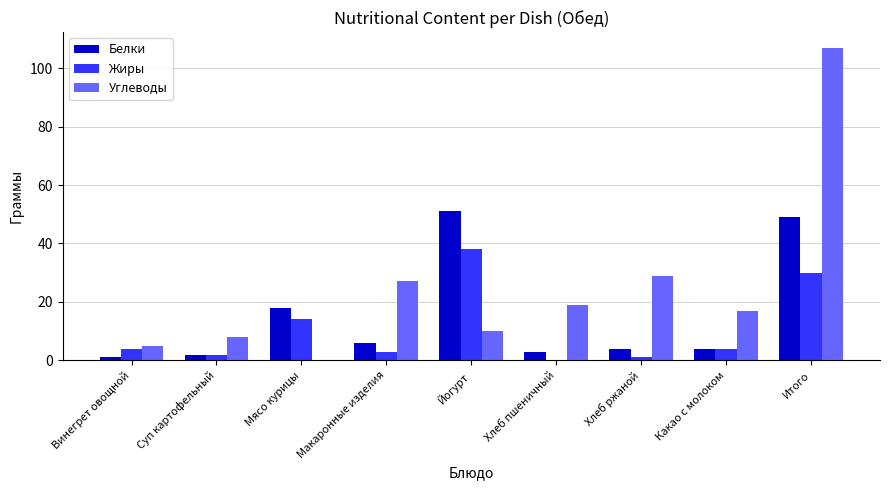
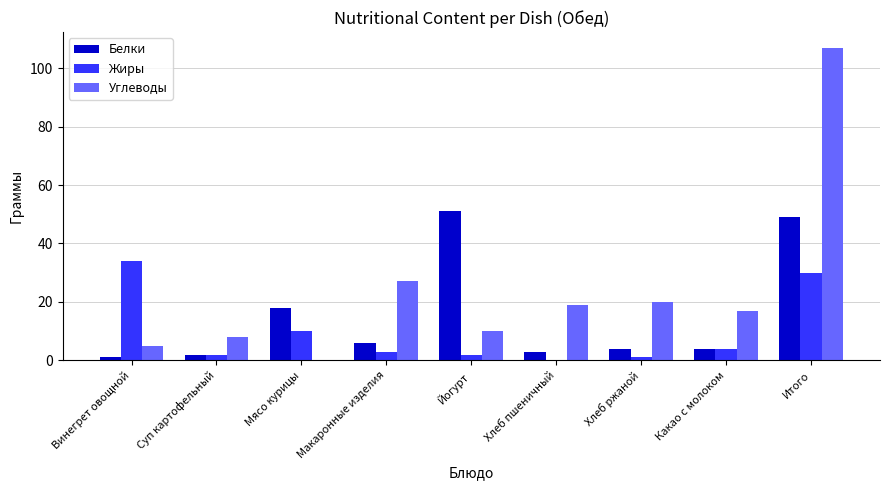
Жиры, Винегрет овощной: 4 -> 34
Жиры, Мясо курицы: 14 -> 10
Жиры, Йогурт: 38 -> 2
Углеводы, Хлеб ржаной: 29 -> 20
